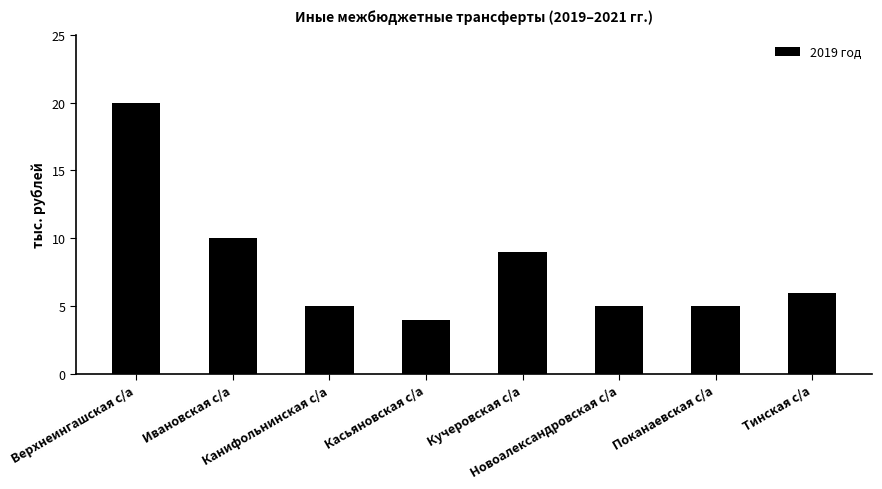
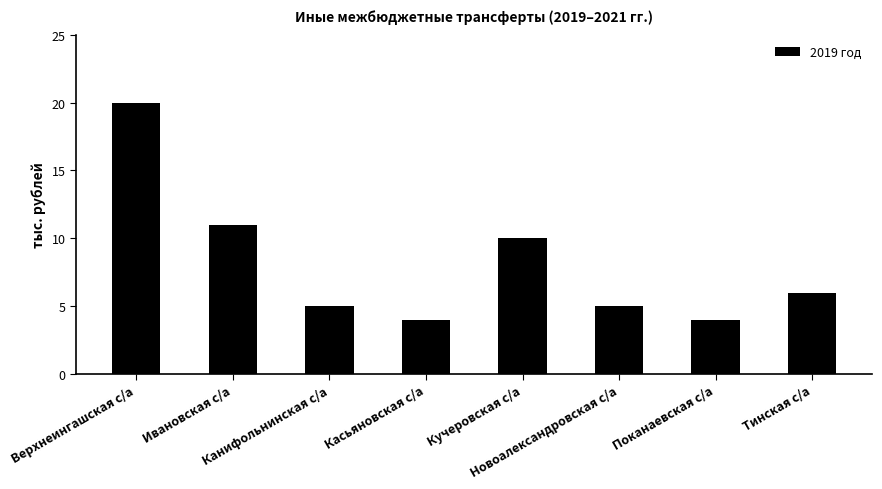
Ивановская с/а: 10 -> 11
Кучеровская с/а: 9 -> 10
Поканаевская с/а: 5 -> 4
